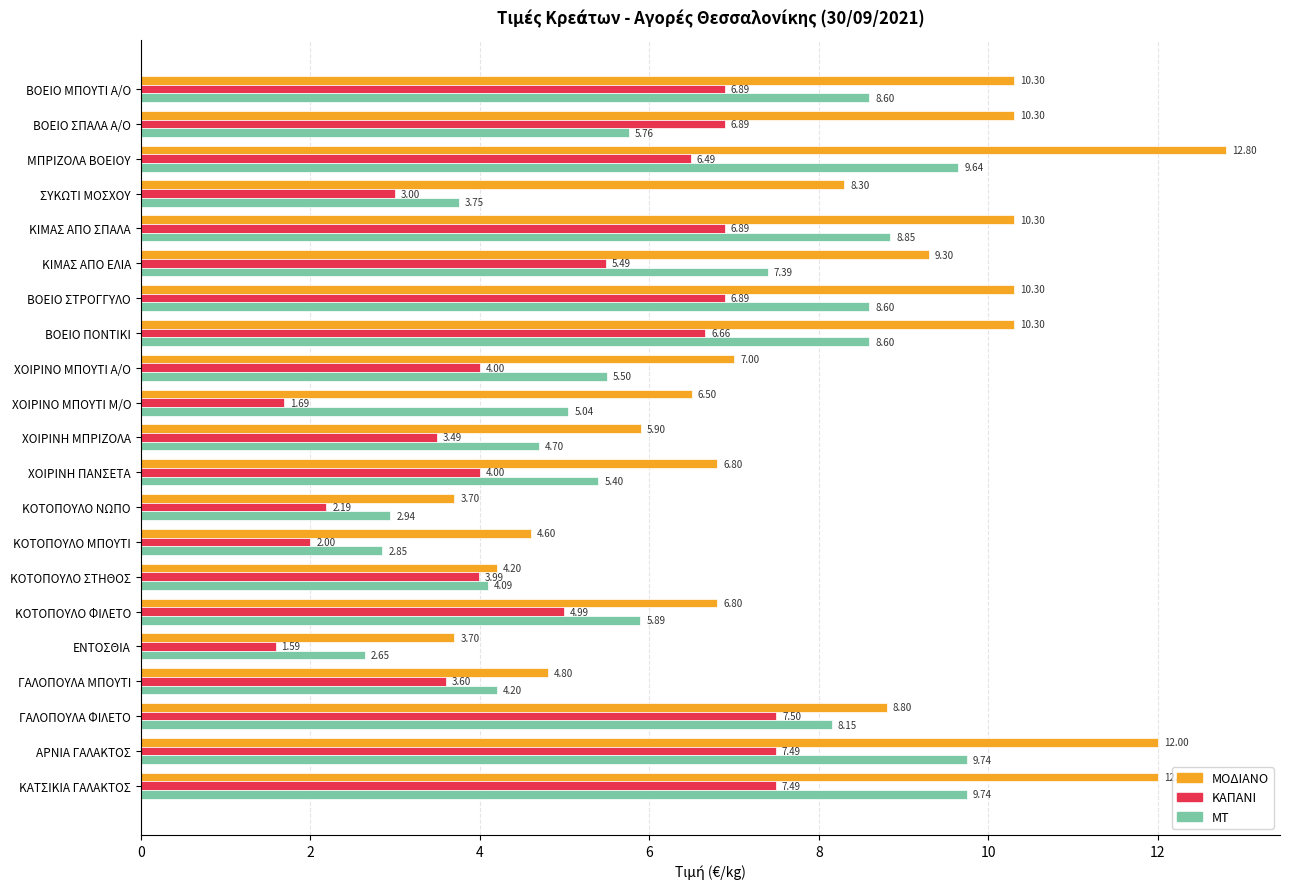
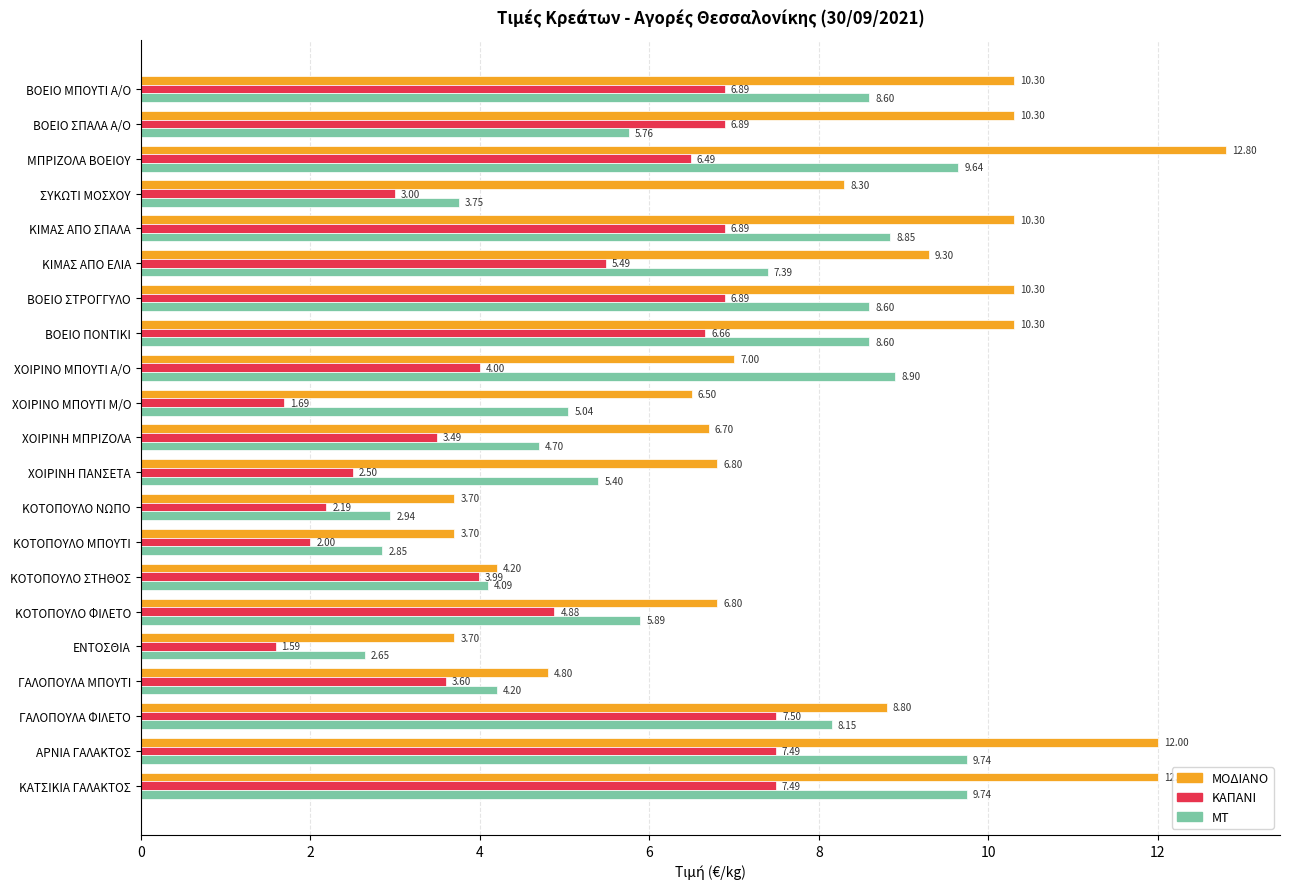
ΜΤ, ΧΟΙΡΙΝΟ ΜΠΟΥΤΙ Α/Ο: 5.50 -> 8.90
ΜΟΔΙΑΝΟ, ΧΟΙΡΙΝΗ ΜΠΡΙΖΟΛΑ: 5.90 -> 6.70
ΚΑΠΑΝΙ, ΧΟΙΡΙΝΗ ΠΑΝΣΕΤΑ: 4.00 -> 2.50
ΜΟΔΙΑΝΟ, ΚΟΤΟΠΟΥΛΟ ΜΠΟΥΤΙ: 4.60 -> 3.70
ΚΑΠΑΝΙ, ΚΟΤΟΠΟΥΛΟ ΦΙΛΕΤΟ: 4.99 -> 4.88
